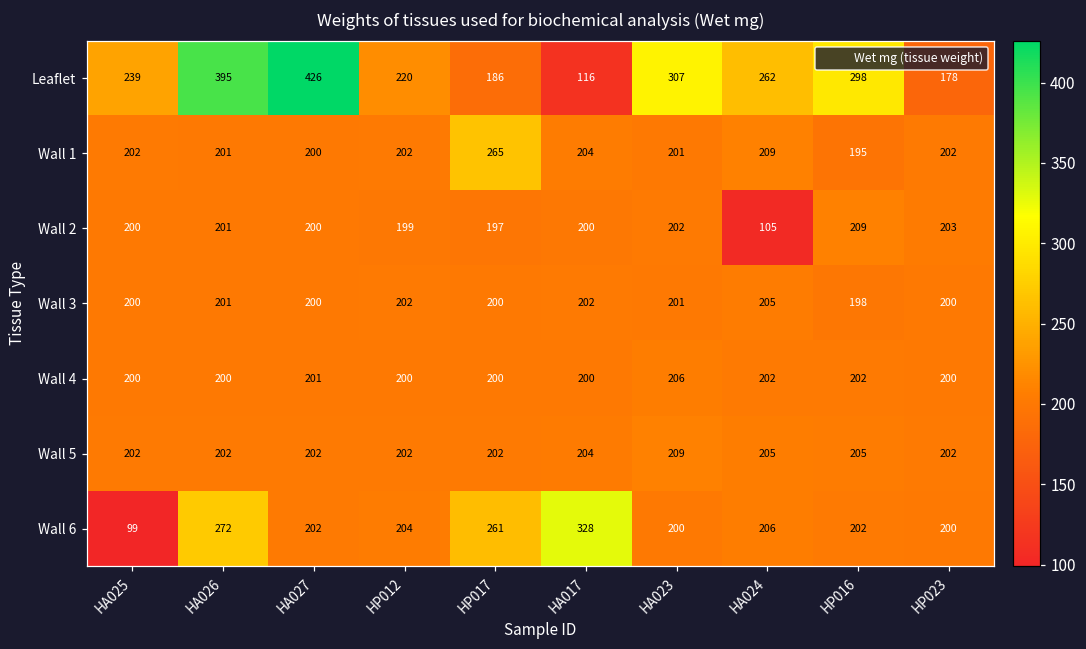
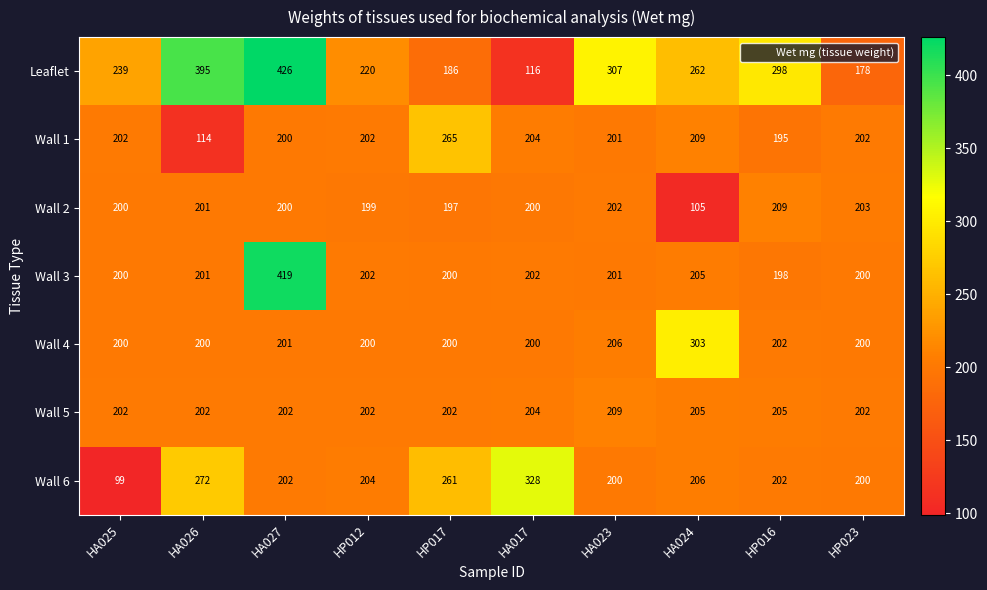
Wall 1, HA026: 201 -> 114
Wall 3, HA027: 200 -> 419
Wall 4, HA024: 202 -> 303
